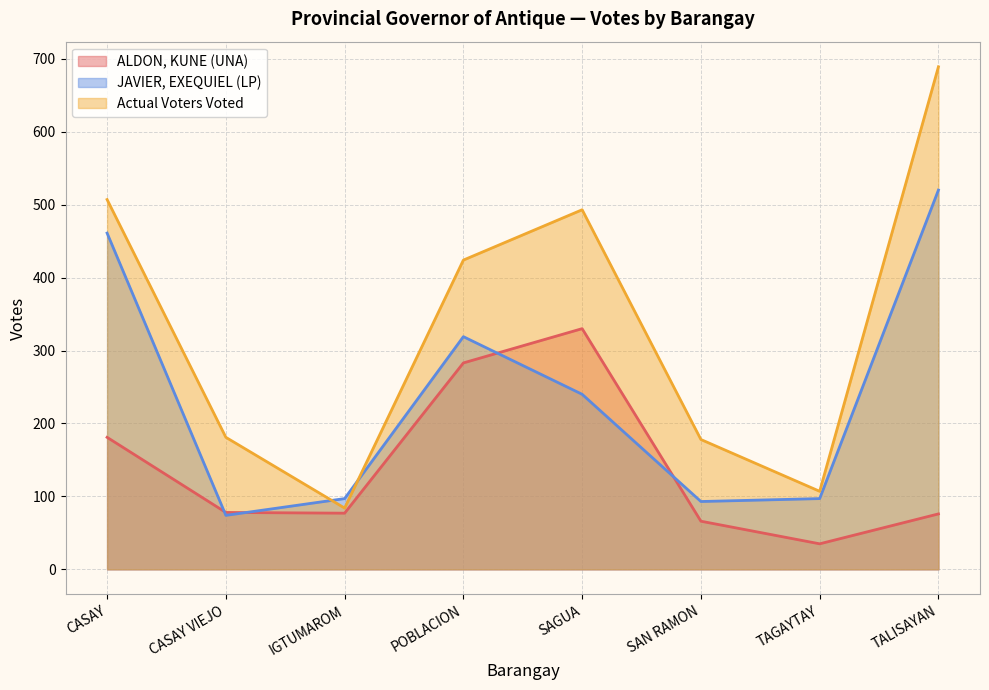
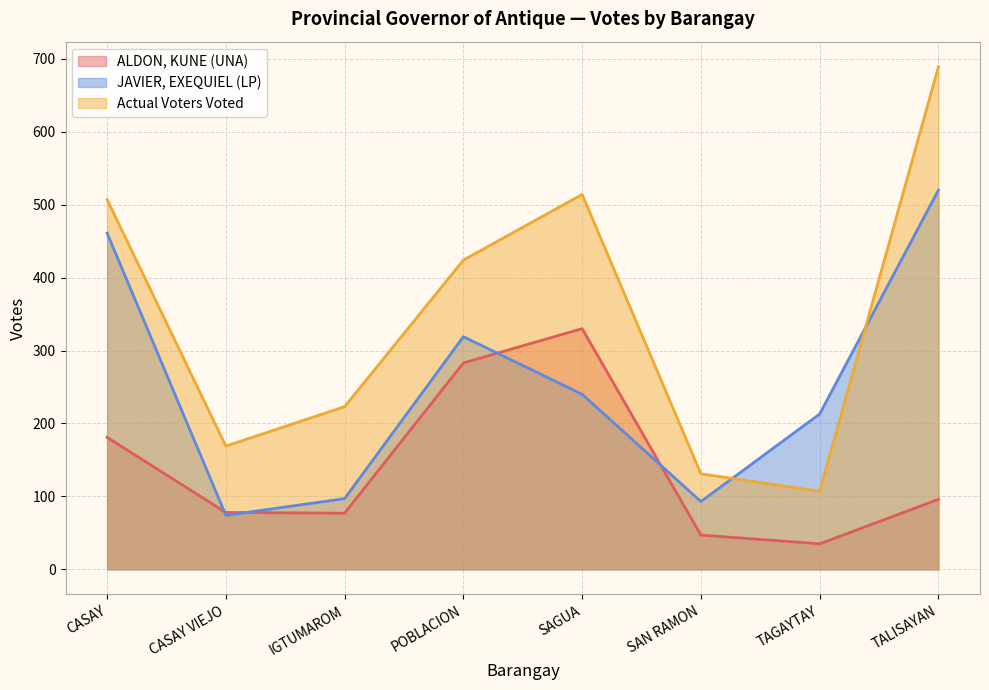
Actual Voters Voted, CASAY VIEJO: 180 -> 170
Actual Voters Voted, IGTUMAROM: 80 -> 220
Actual Voters Voted, SAGUA: 490 -> 510
ALDON, KUNE (UNA), SAN RAMON: 70 -> 50
Actual Voters Voted, SAN RAMON: 180 -> 130
JAVIER, EXEQUIEL (LP), TAGAYTAY: 100 -> 210
ALDON, KUNE (UNA), TALISAYAN: 80 -> 100
